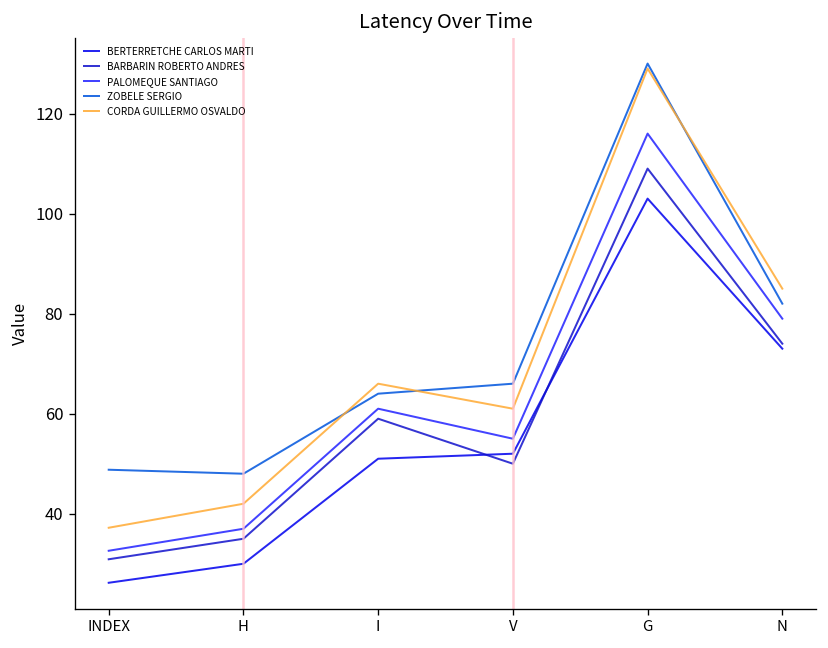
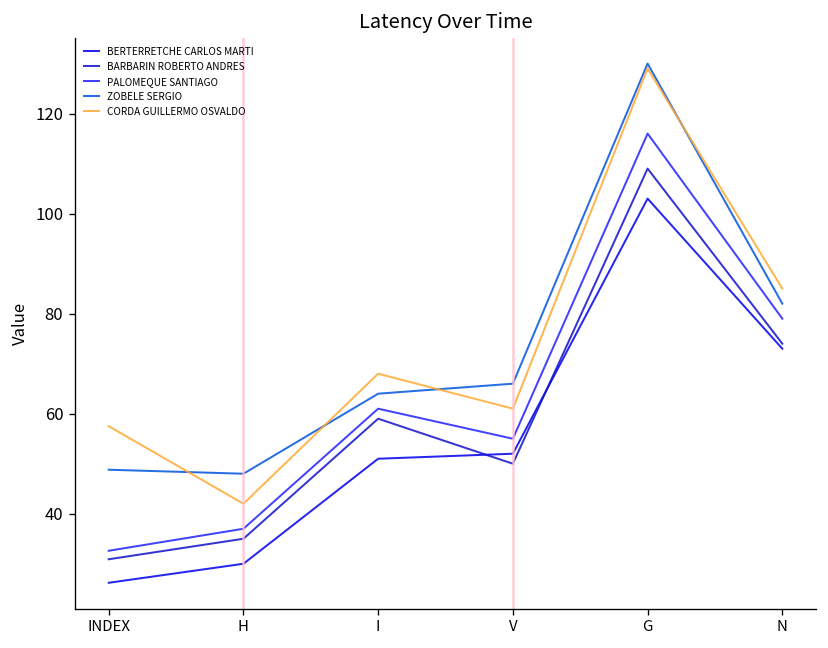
CORDA GUILLERMO OSVALDO, INDEX: 37 -> 58
CORDA GUILLERMO OSVALDO, I: 66 -> 68
